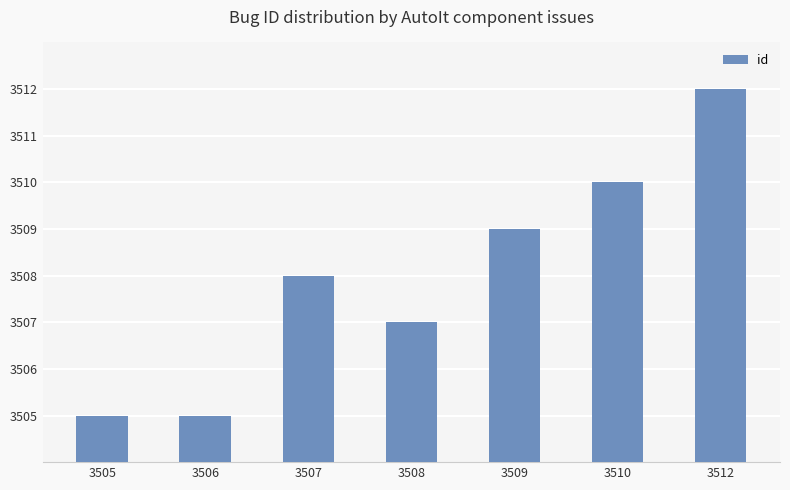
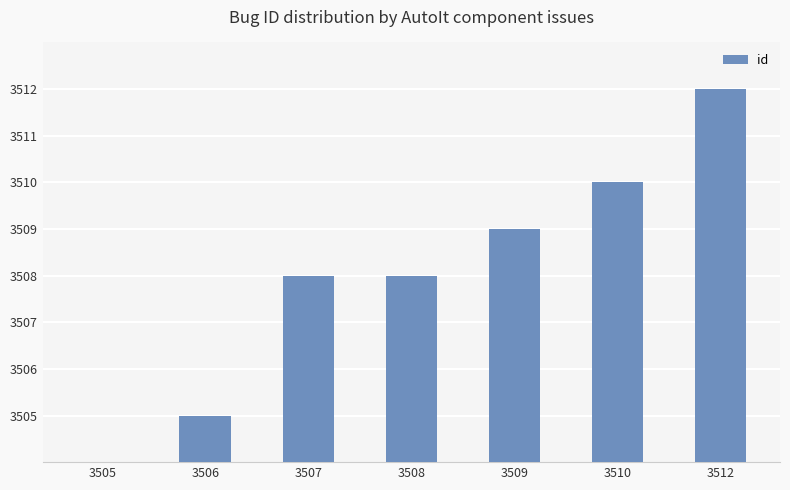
3505: 3505 -> 3504
3508: 3507 -> 3508
